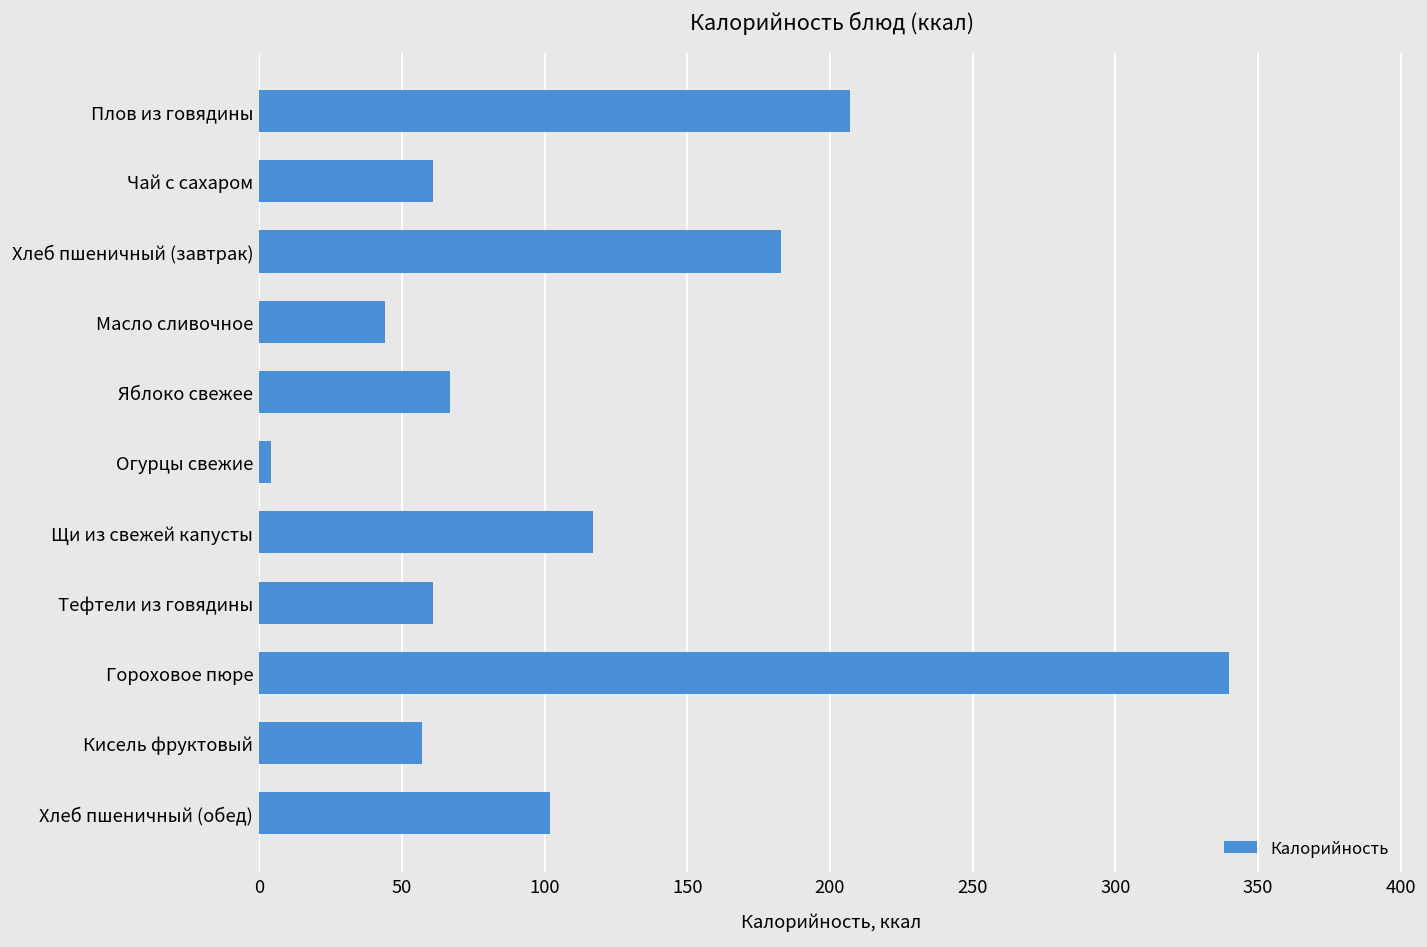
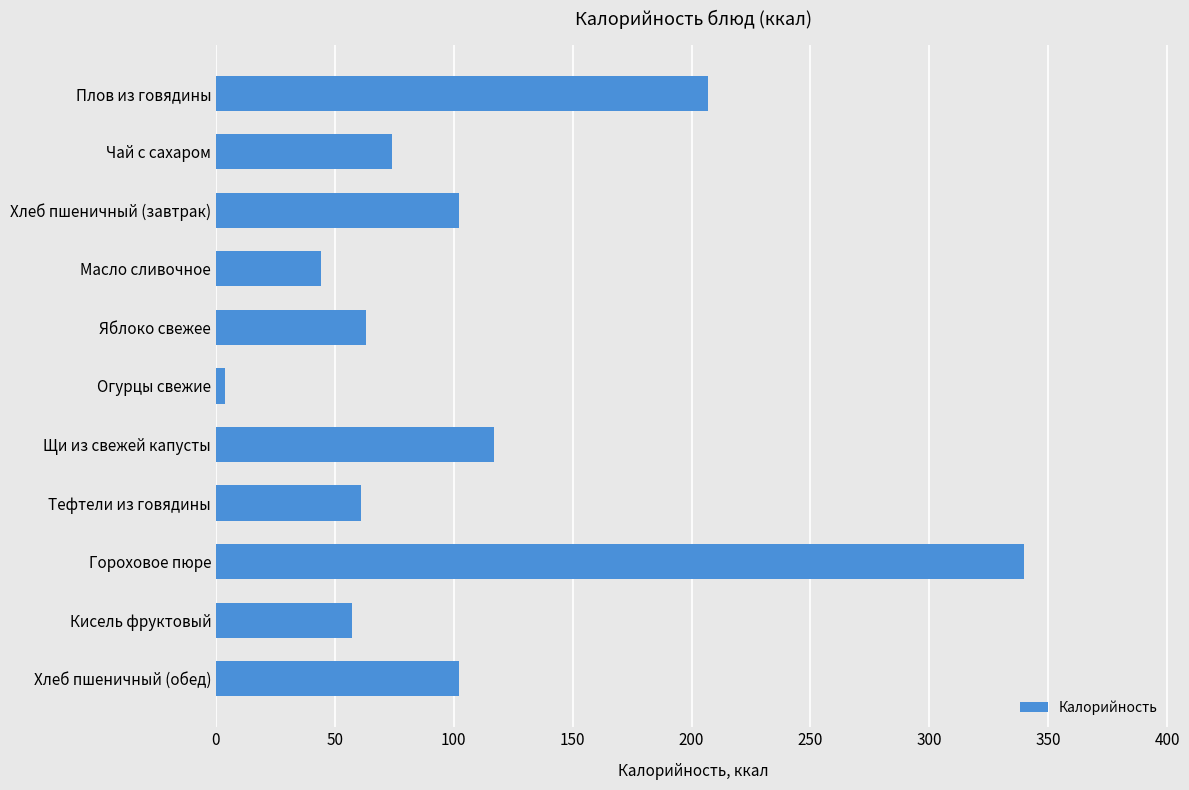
Чай с сахаром: 61 -> 74
Хлеб пшеничный (завтрак): 183 -> 102
Яблоко свежее: 67 -> 63
